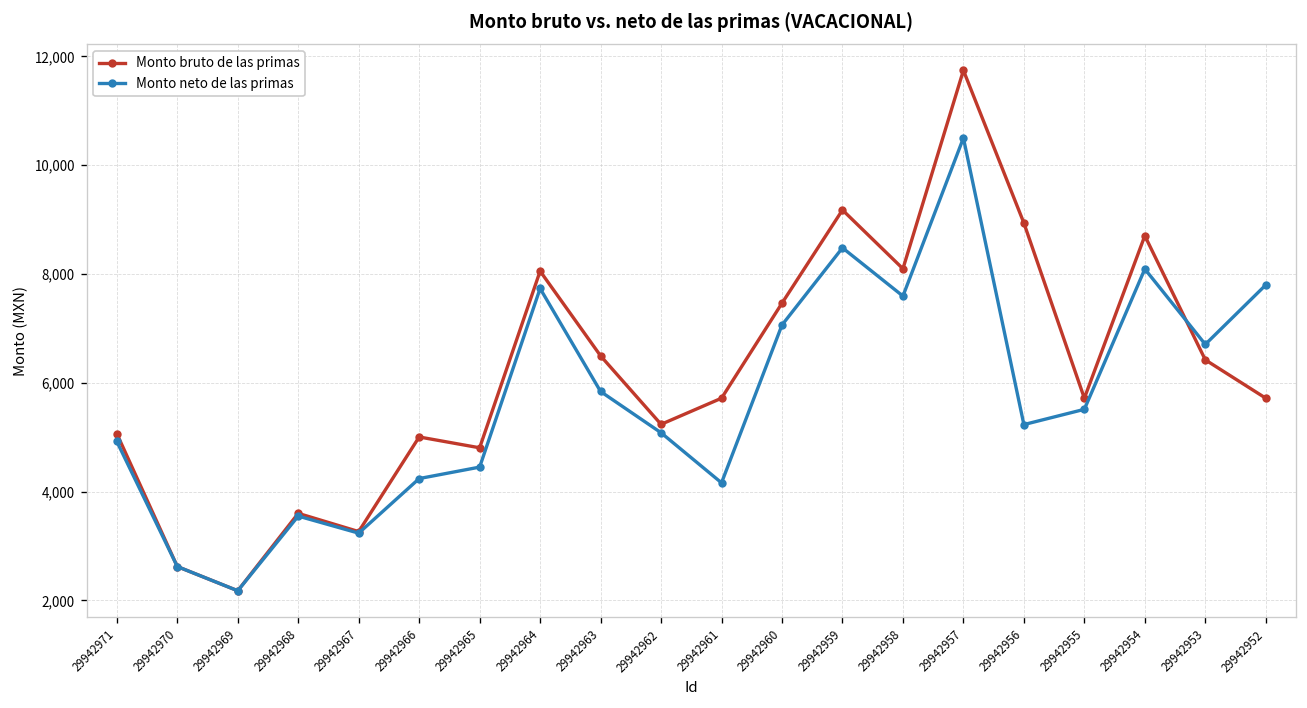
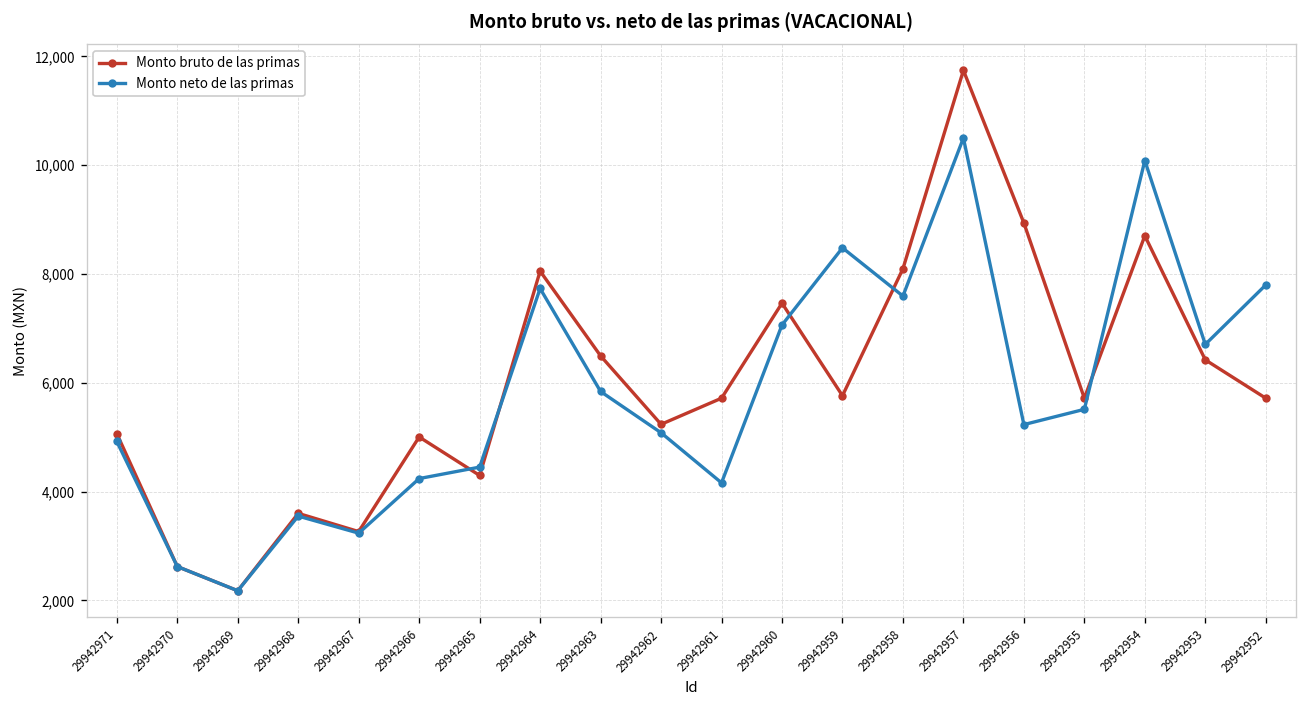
Monto bruto de las primas, 29942965: 4,800 -> 4,300
Monto bruto de las primas, 29942959: 9,200 -> 5,800
Monto neto de las primas, 29942954: 8,100 -> 10,100
